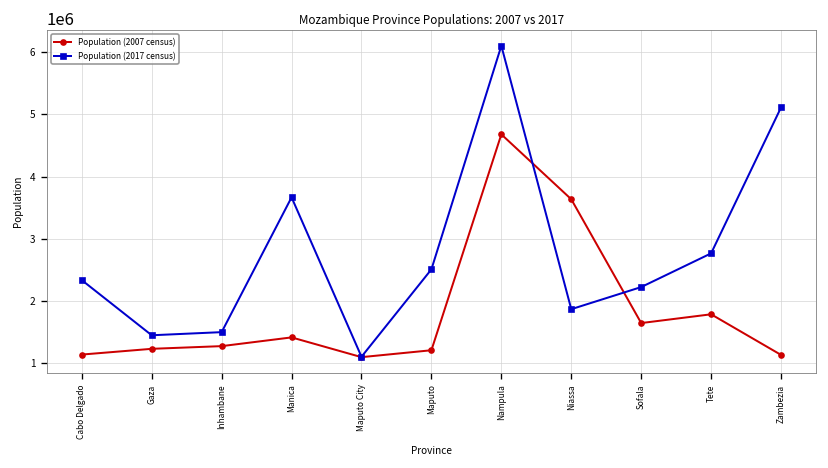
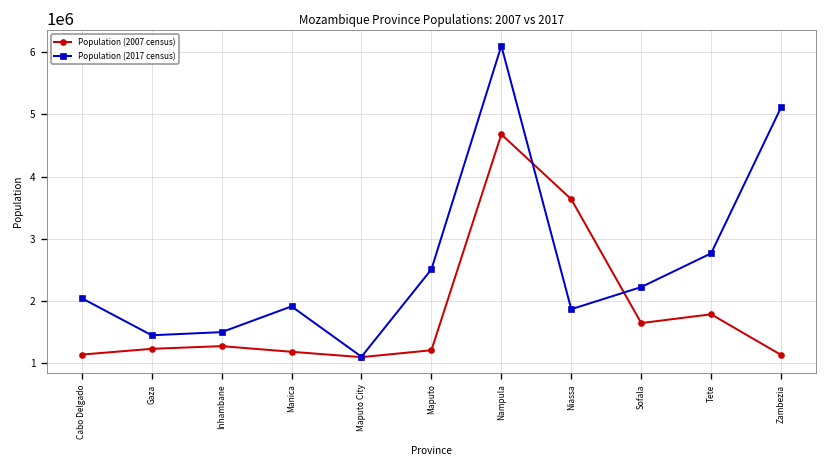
Population (2017 census), Cabo Delgado: 2300000 -> 2000000
Population (2007 census), Manica: 1400000 -> 1200000
Population (2017 census), Manica: 3700000 -> 1900000
